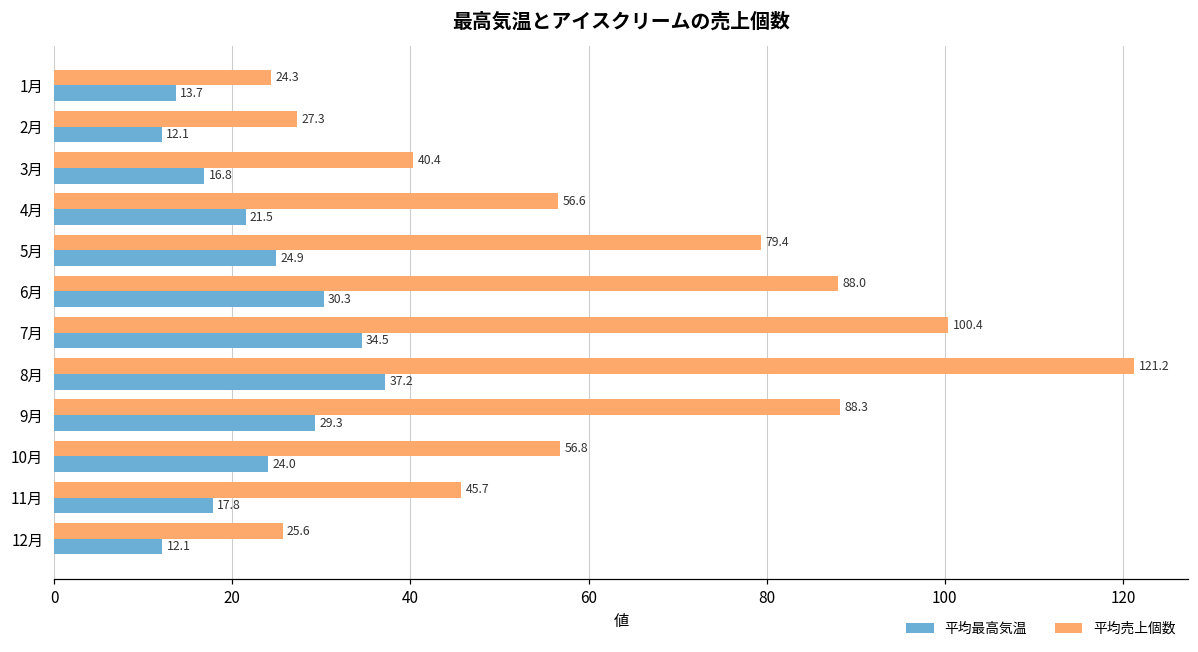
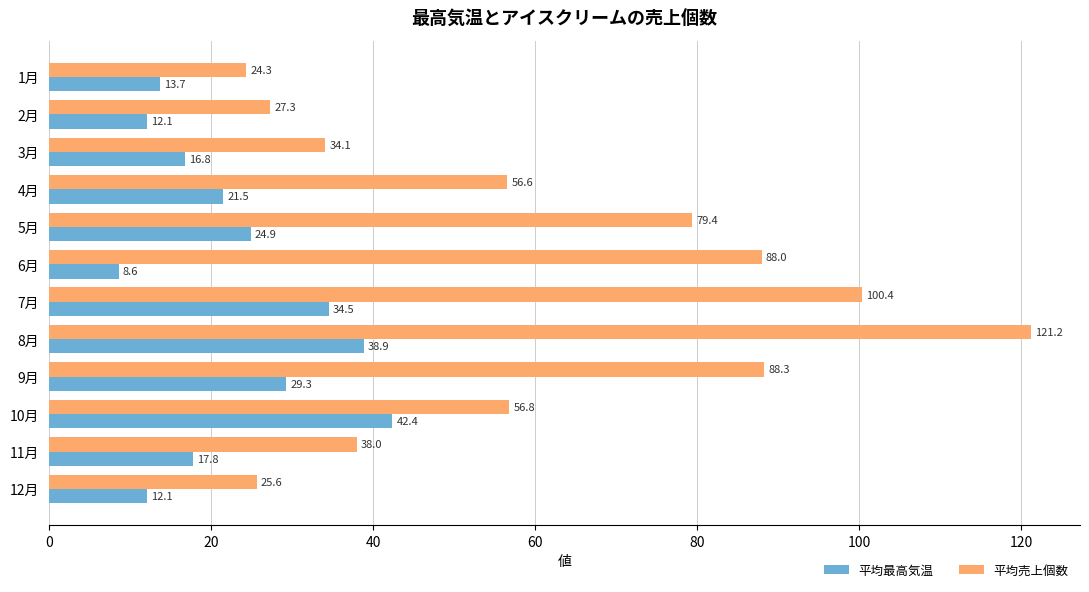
平均売上個数, 3月: 40.4 -> 34.1
平均最高気温, 6月: 30.3 -> 8.6
平均最高気温, 8月: 37.2 -> 38.9
平均最高気温, 10月: 24.0 -> 42.4
平均売上個数, 11月: 45.7 -> 38.0
